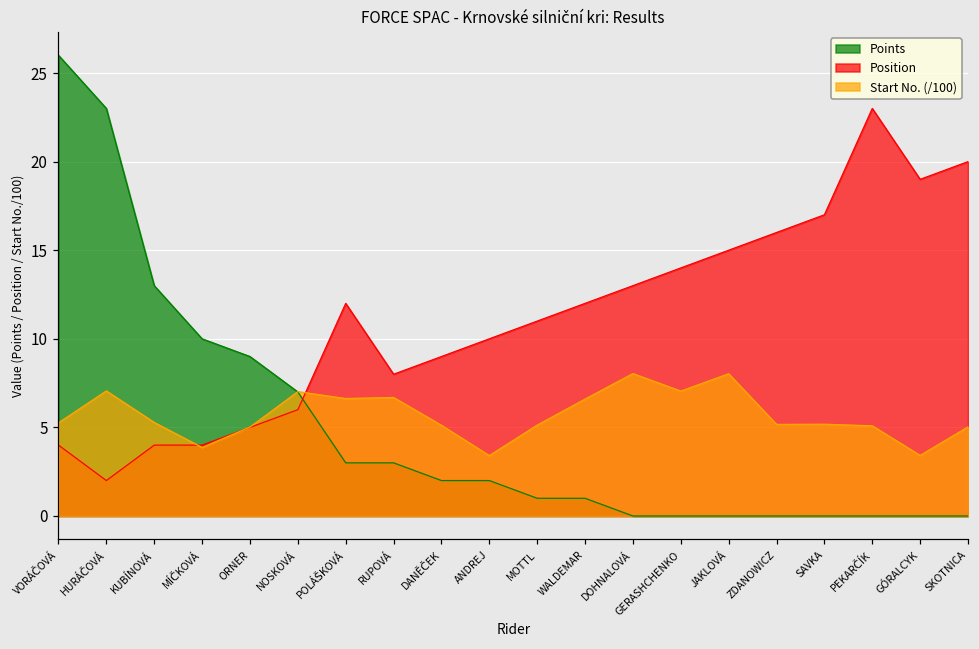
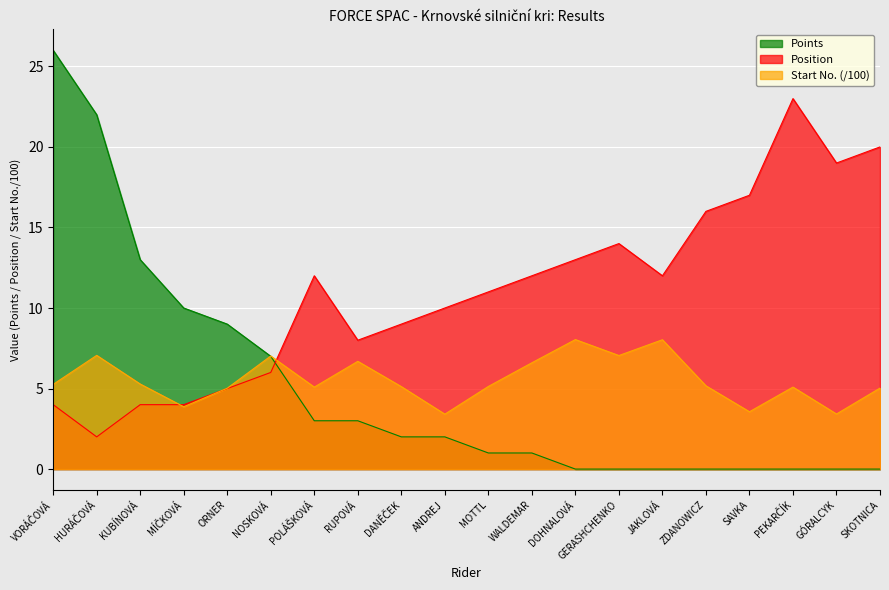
Points, HURÁČOVÁ: 23 -> 22
Start No. (/100), POLÁŠKOVÁ: 6.6 -> 5.1
Position, JAKLOVÁ: 15 -> 12
Start No. (/100), SAVKA: 5.2 -> 3.6
